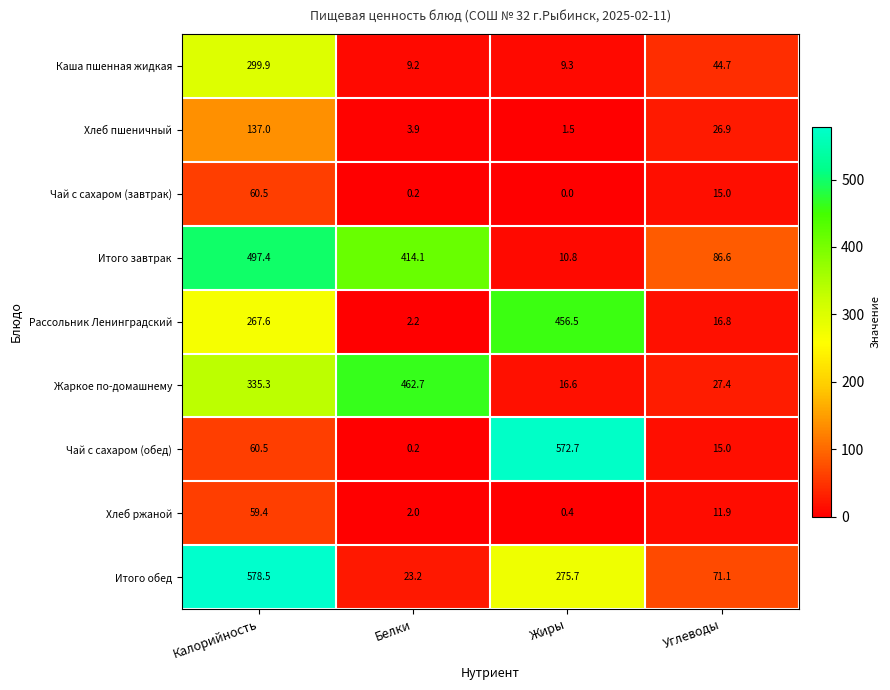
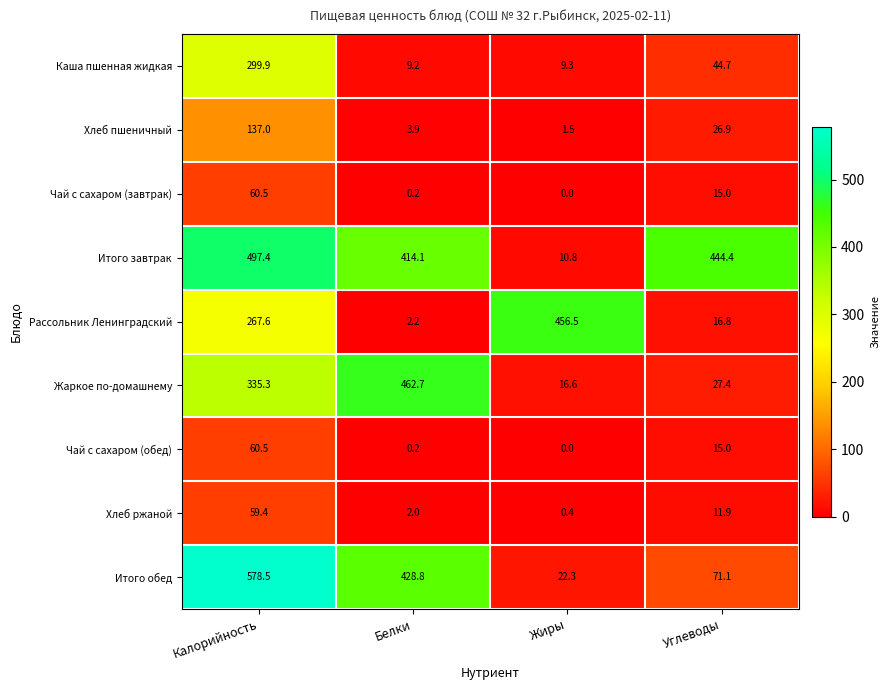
Итого завтрак, Углеводы: 86.6 -> 444.4
Чай с сахаром (обед), Жиры: 572.7 -> 0.0
Итого обед, Белки: 23.2 -> 428.8
Итого обед, Жиры: 275.7 -> 22.3
